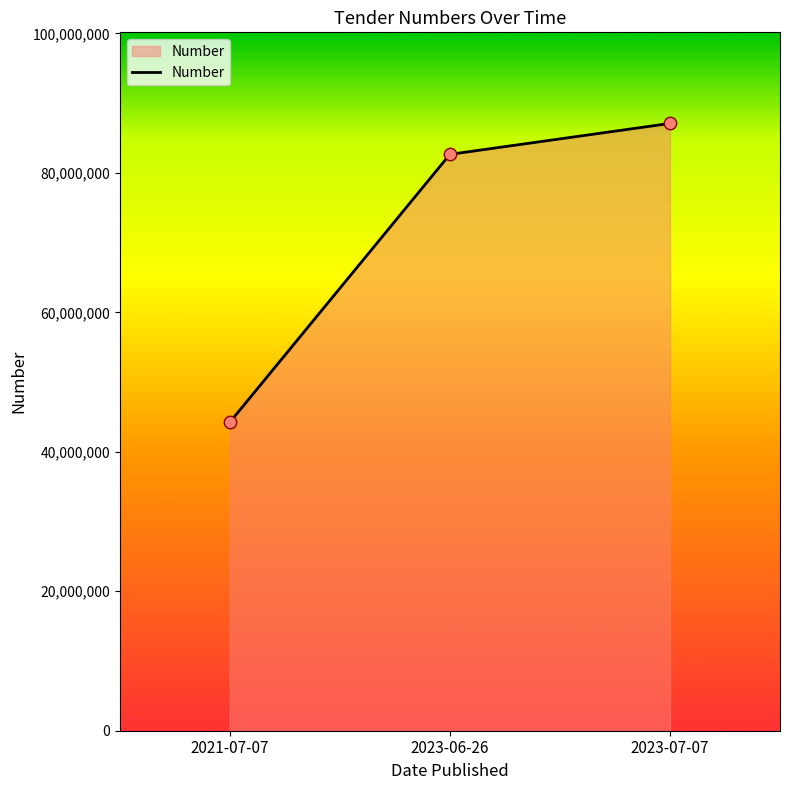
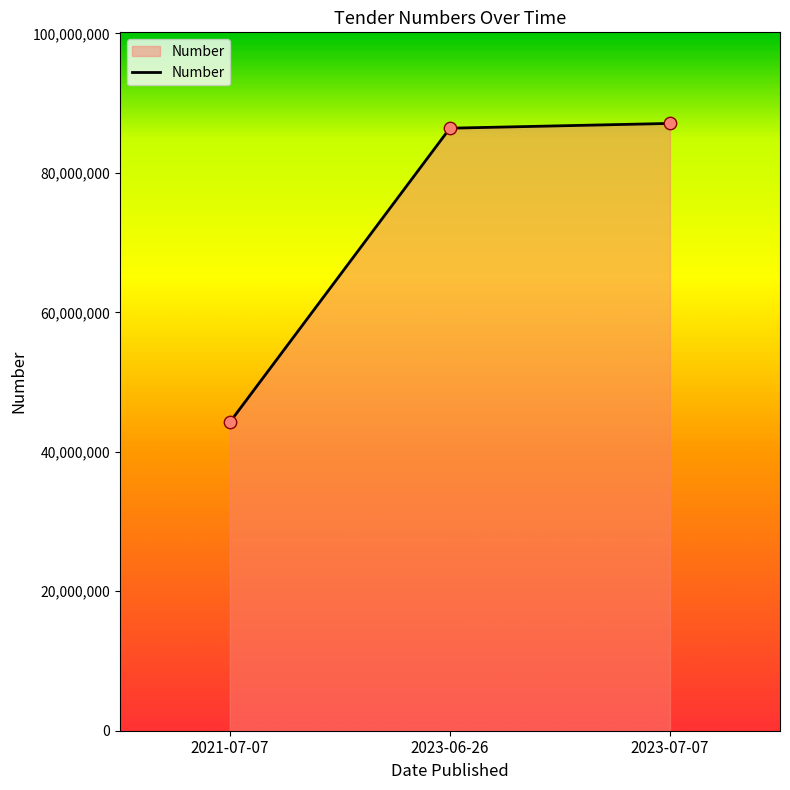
2023-06-26: 83,000,000 -> 86,000,000
